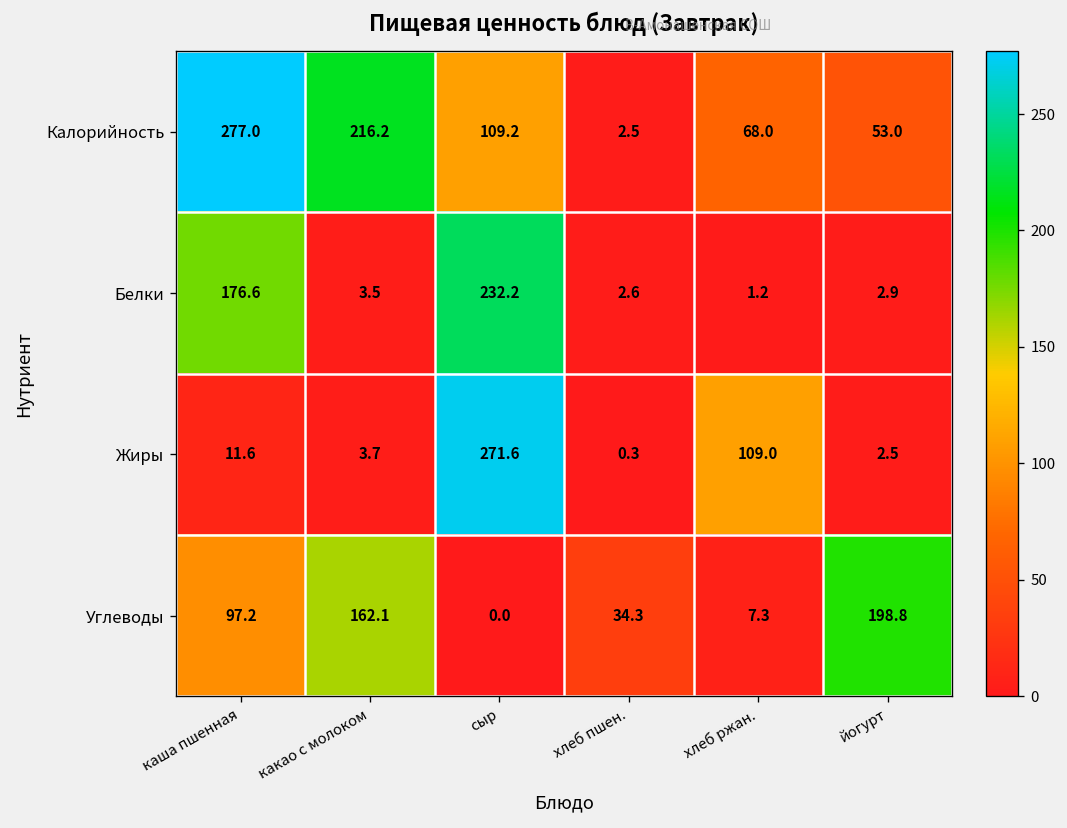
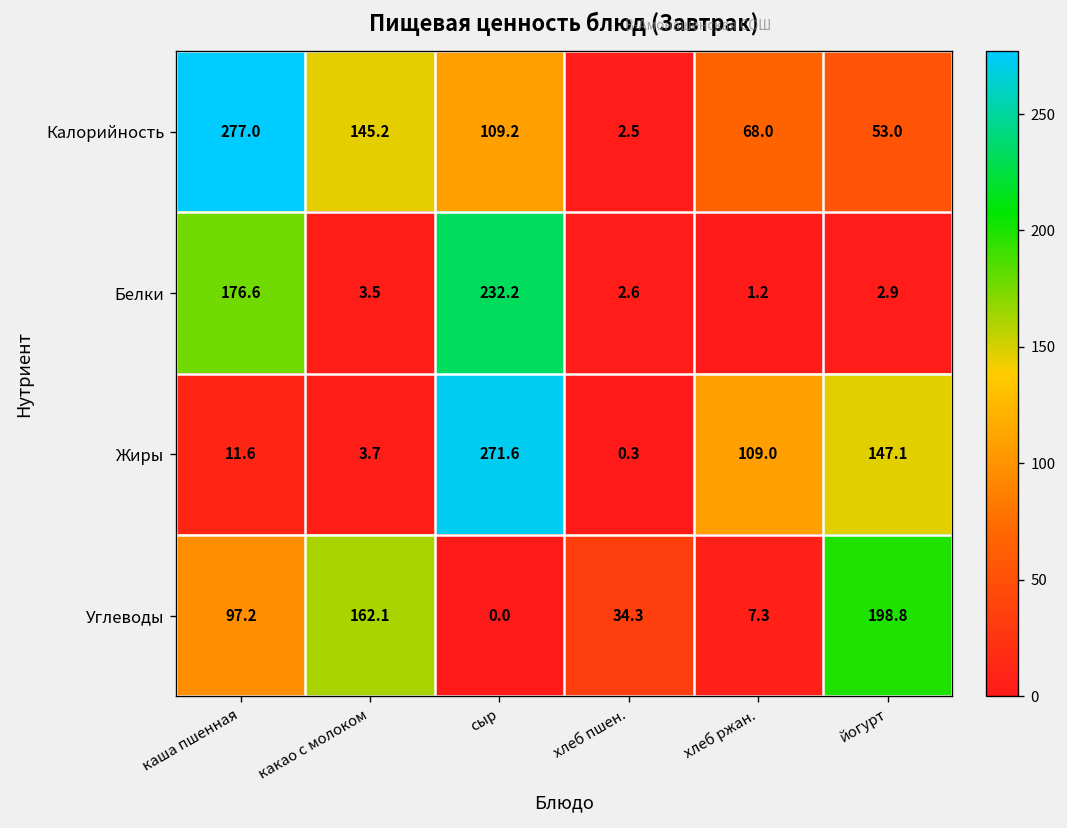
Калорийность, какао с молоком: 216.2 -> 145.2
Жиры, йогурт: 2.5 -> 147.1
